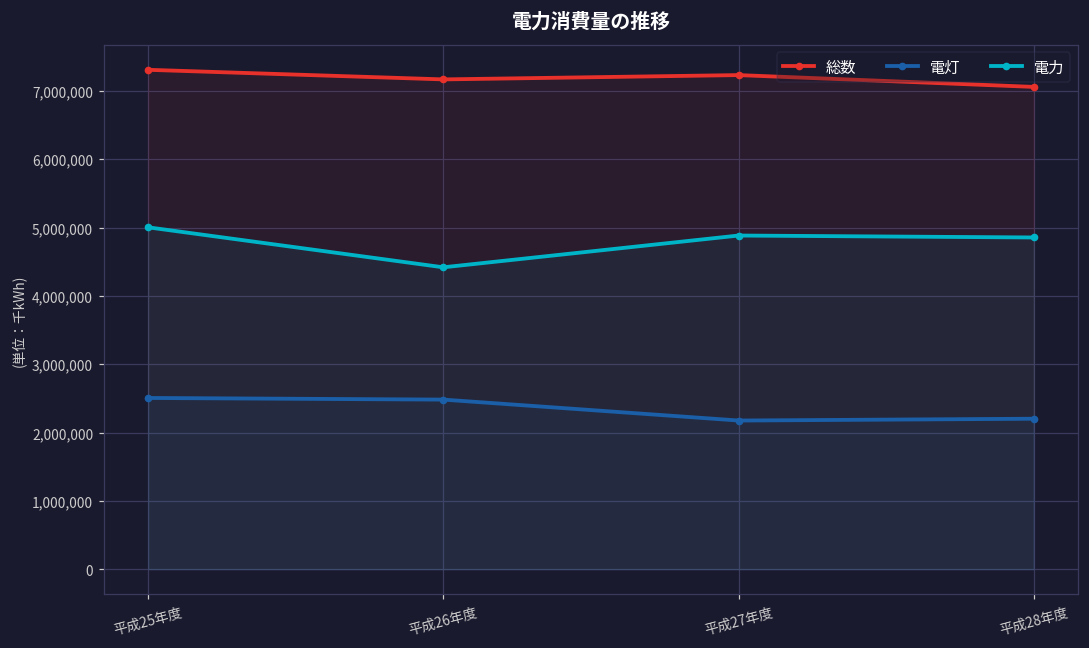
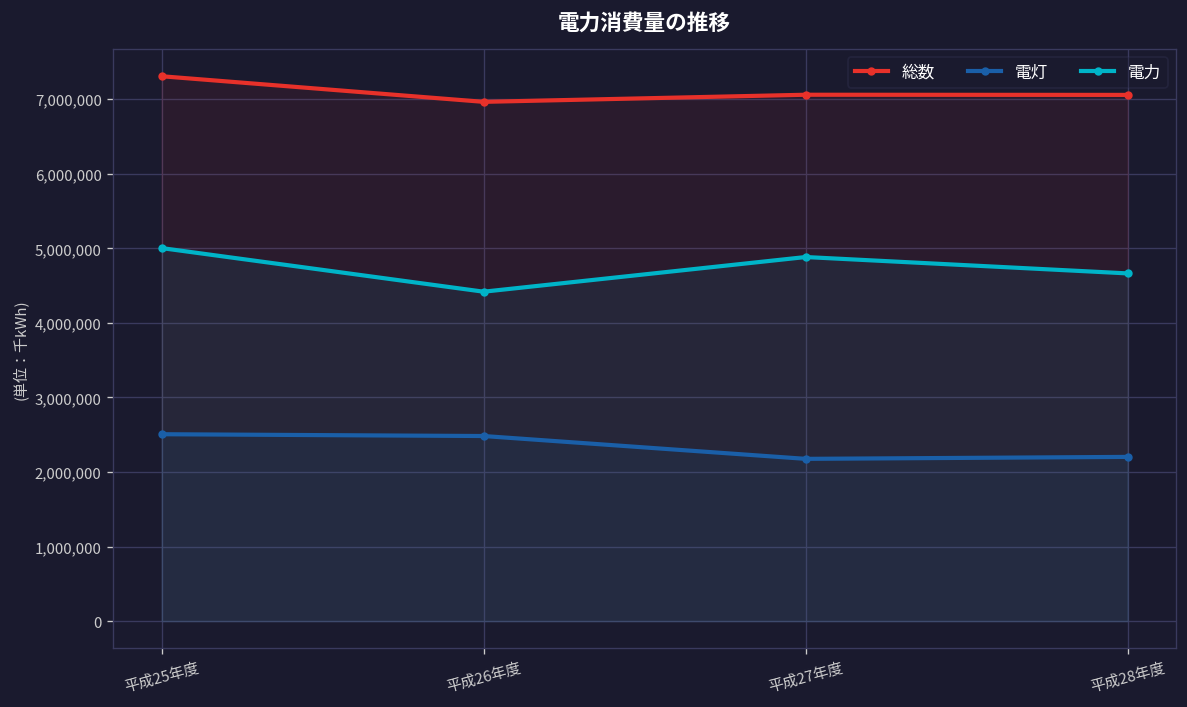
総数, 平成26年度: 7,200,000 -> 7,000,000
総数, 平成27年度: 7,200,000 -> 7,100,000
電力, 平成28年度: 4,900,000 -> 4,700,000
